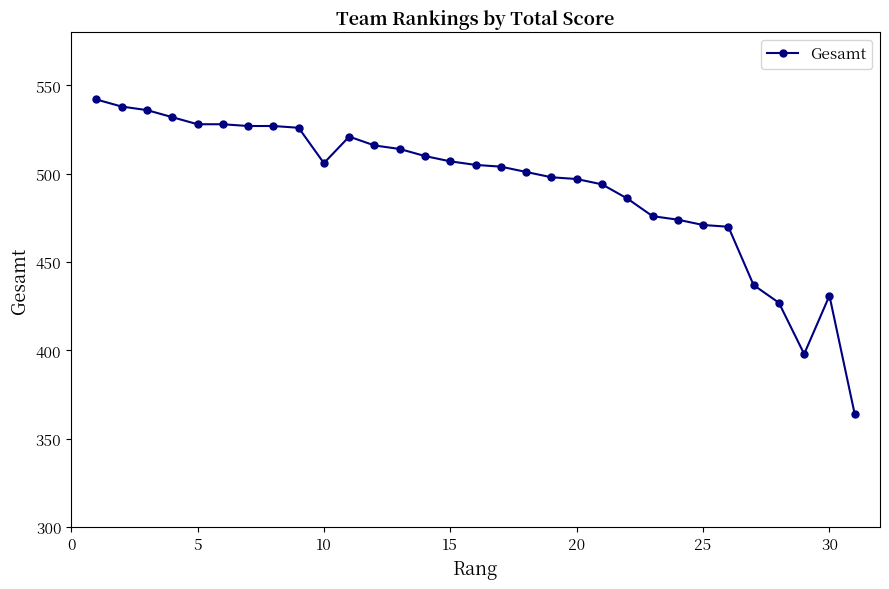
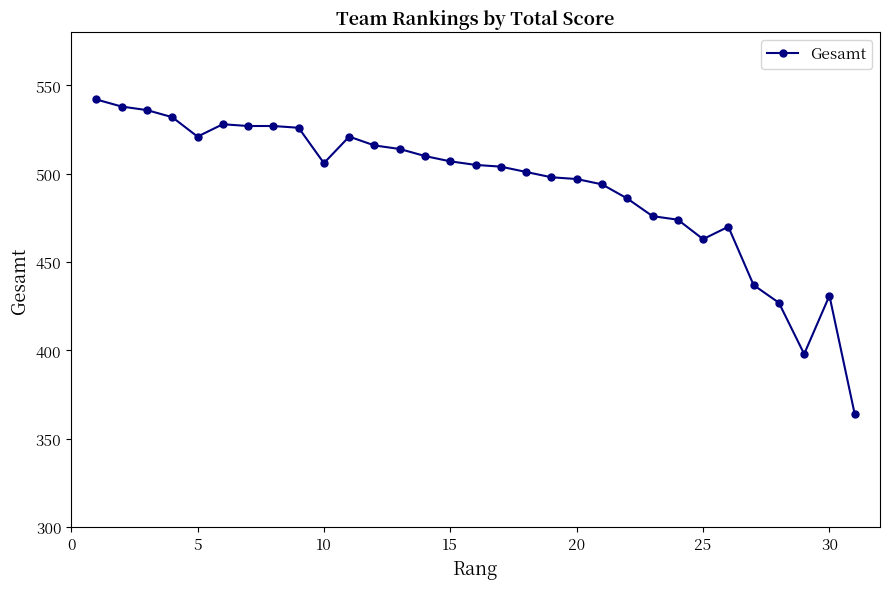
5: 528 -> 521
25: 471 -> 463
